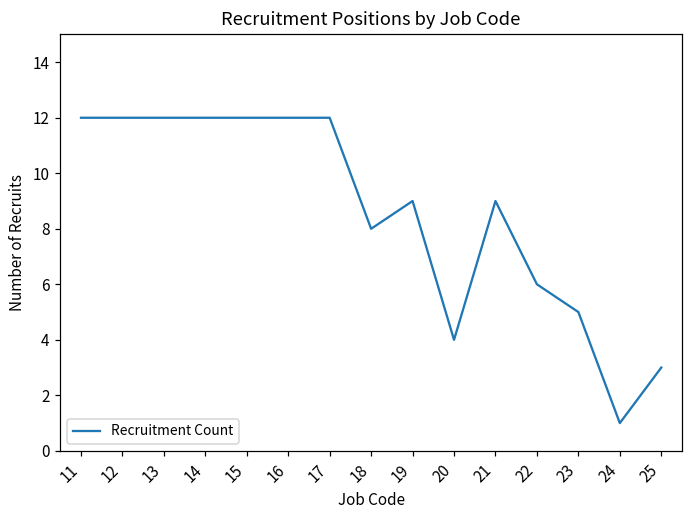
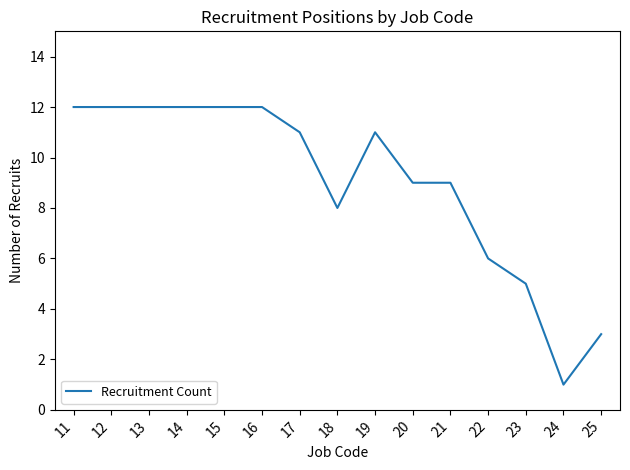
17: 12 -> 11
19: 9 -> 11
20: 4 -> 9
